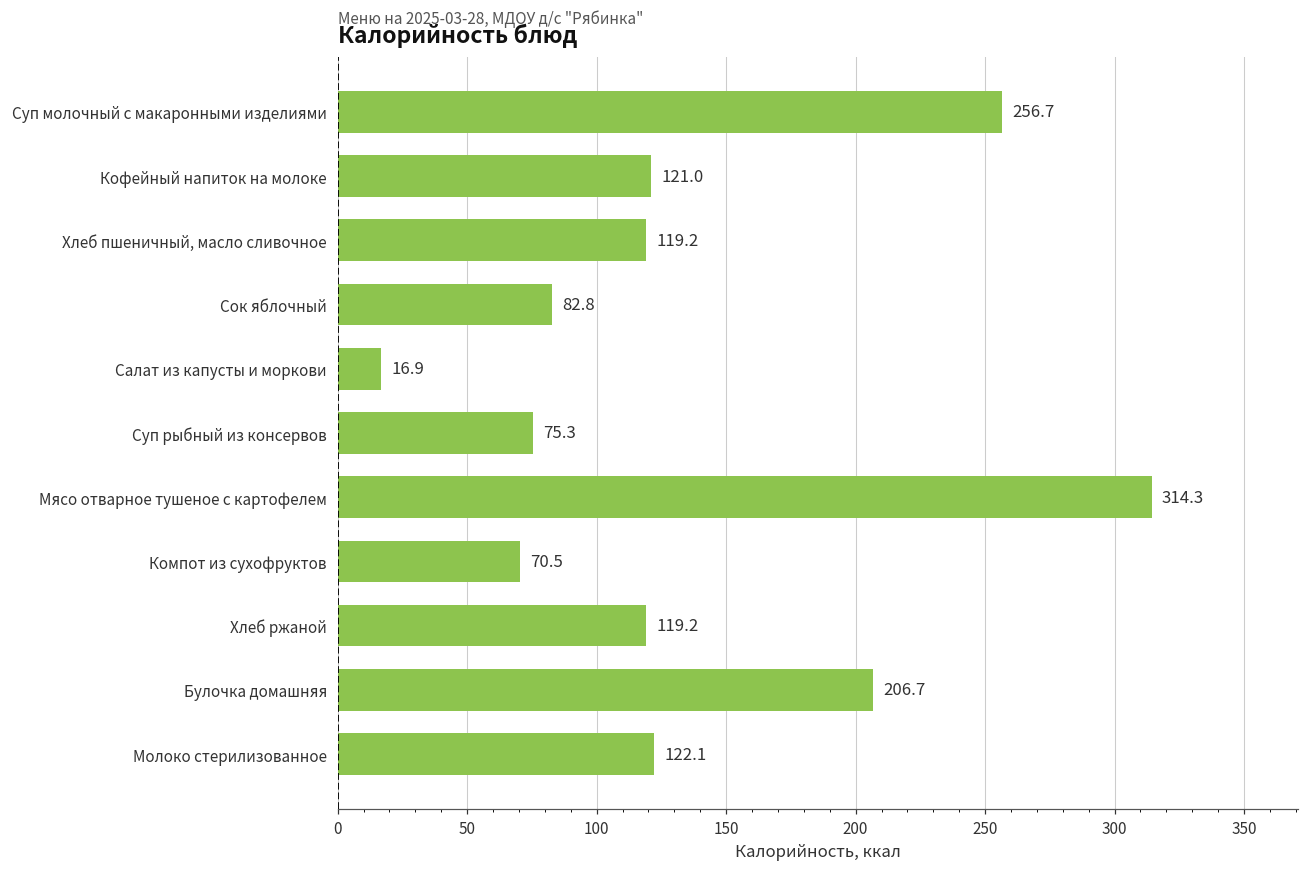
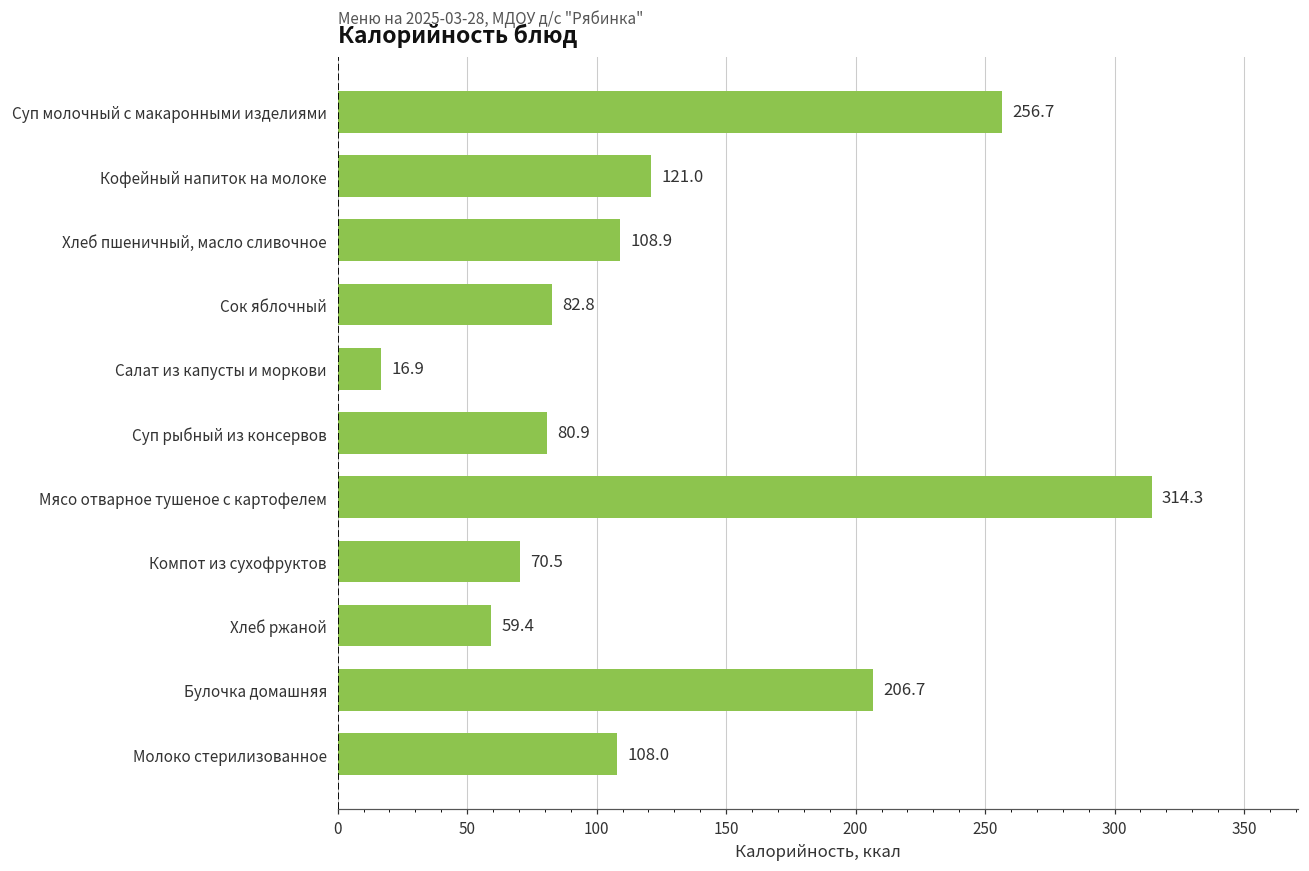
Хлеб пшеничный, масло сливочное: 119.2 -> 108.9
Суп рыбный из консервов: 75.3 -> 80.9
Хлеб ржаной: 119.2 -> 59.4
Молоко стерилизованное: 122.1 -> 108.0
